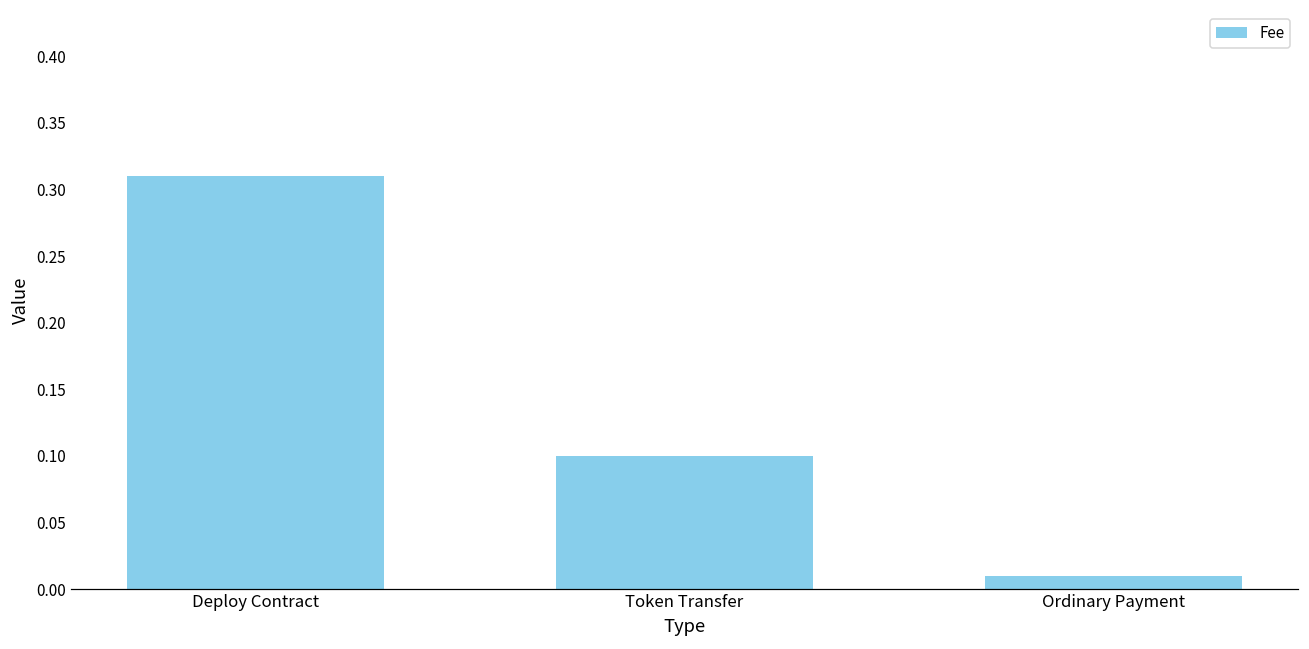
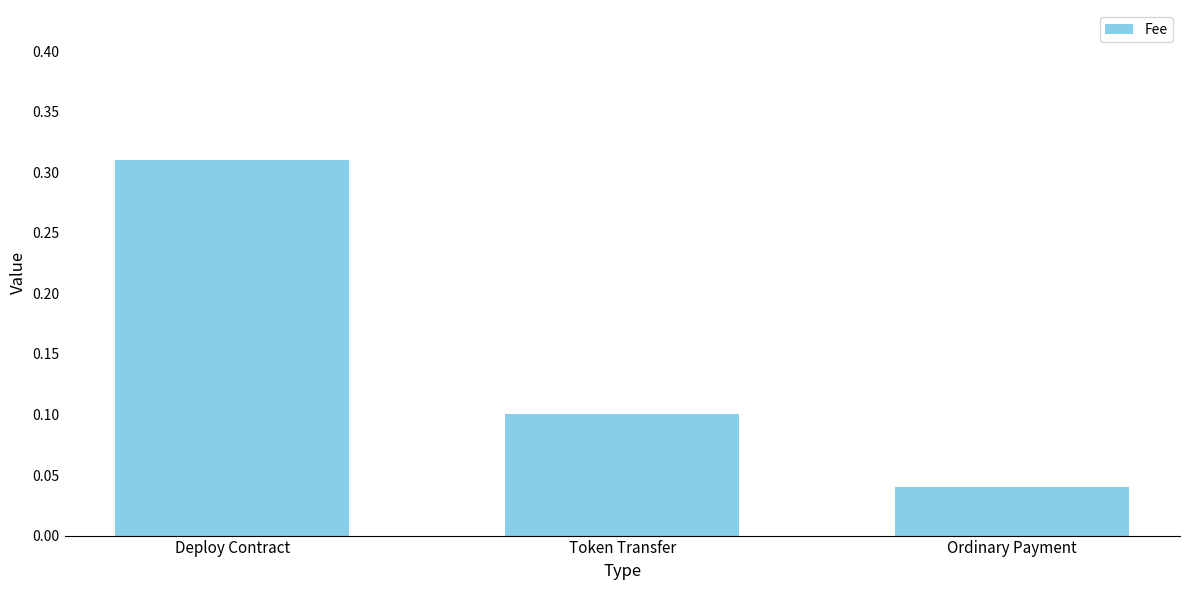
Ordinary Payment: 0.01 -> 0.04
